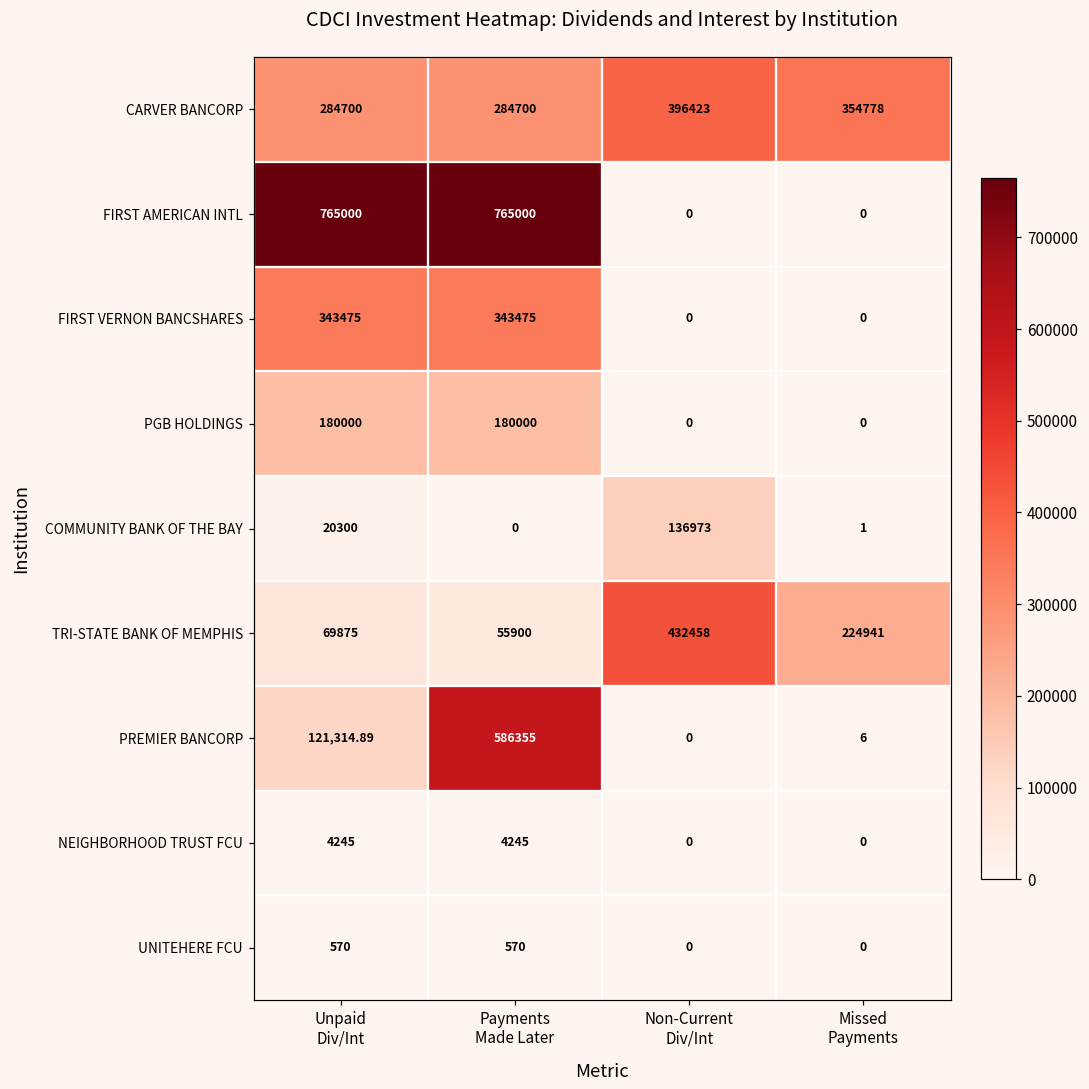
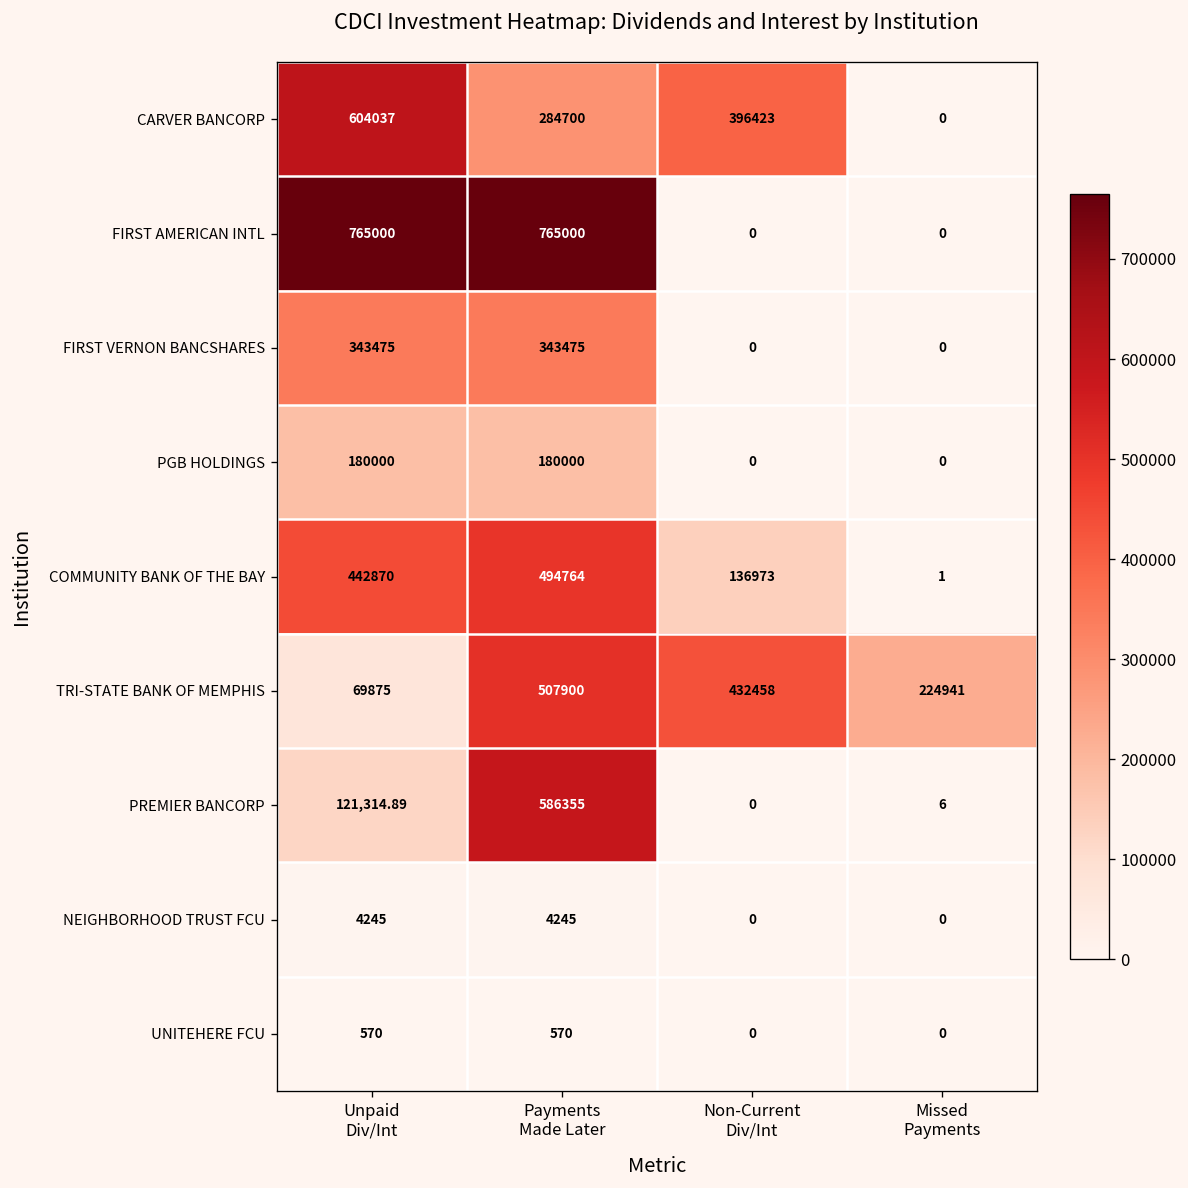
CARVER BANCORP, Unpaid Div/Int: 284700 -> 604037
CARVER BANCORP, Missed Payments: 354778 -> 0
COMMUNITY BANK OF THE BAY, Unpaid Div/Int: 20300 -> 442870
COMMUNITY BANK OF THE BAY, Payments Made Later: 0 -> 494764
TRI-STATE BANK OF MEMPHIS, Payments Made Later: 55900 -> 507900
